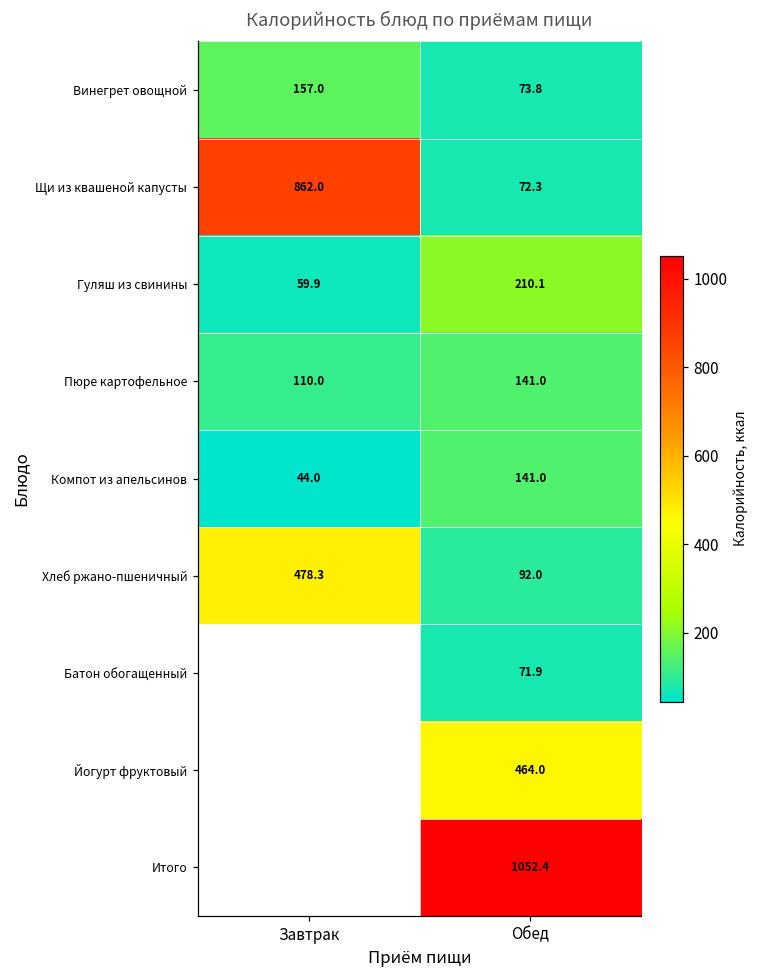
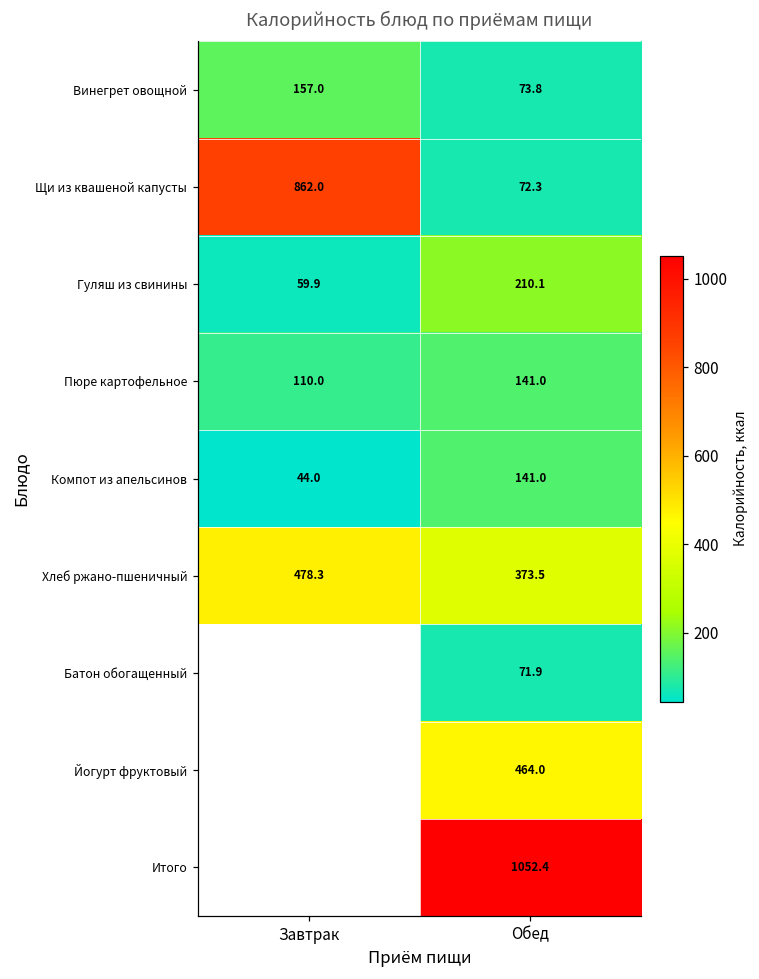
Хлеб ржано-пшеничный, Обед: 92.0 -> 373.5
